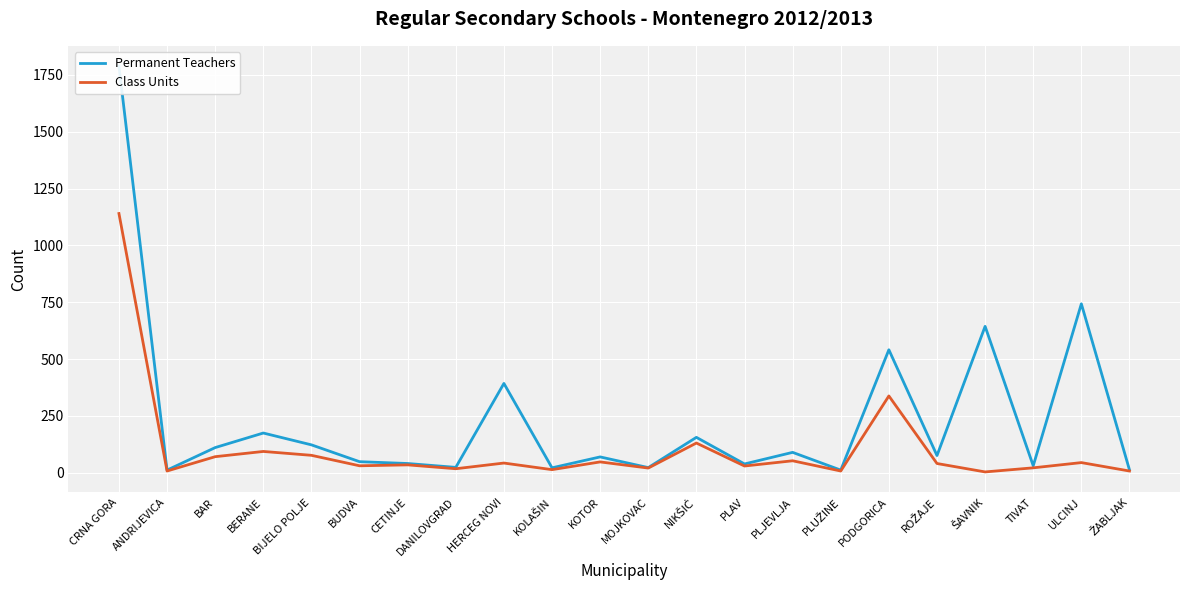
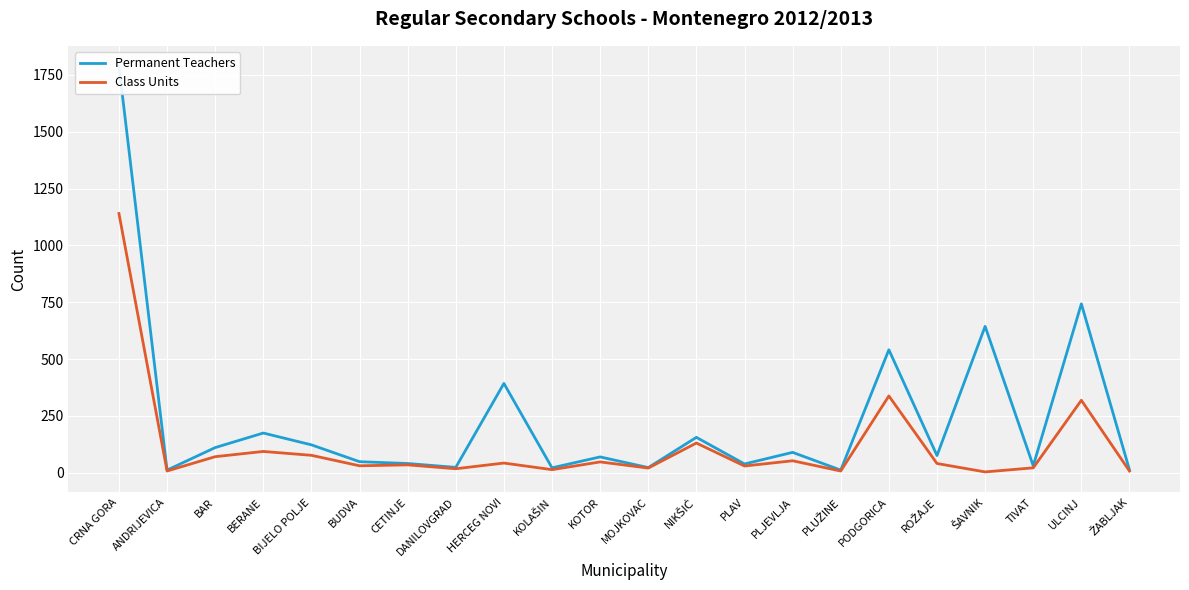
Class Units, ULCINJ: 50 -> 320
